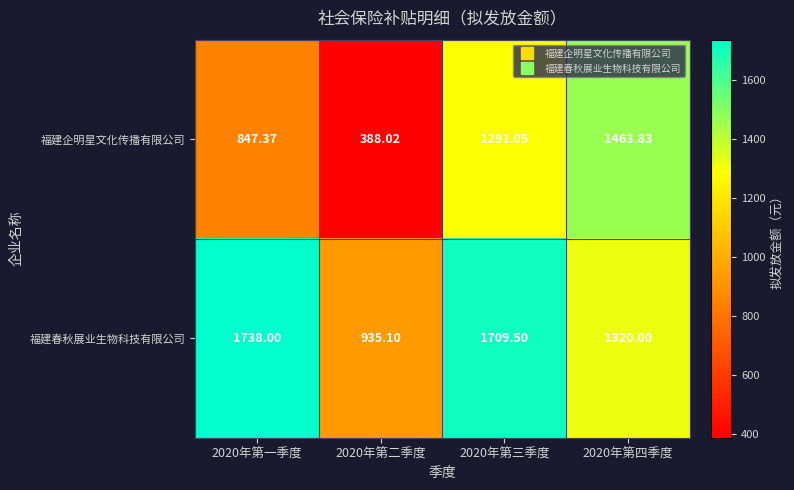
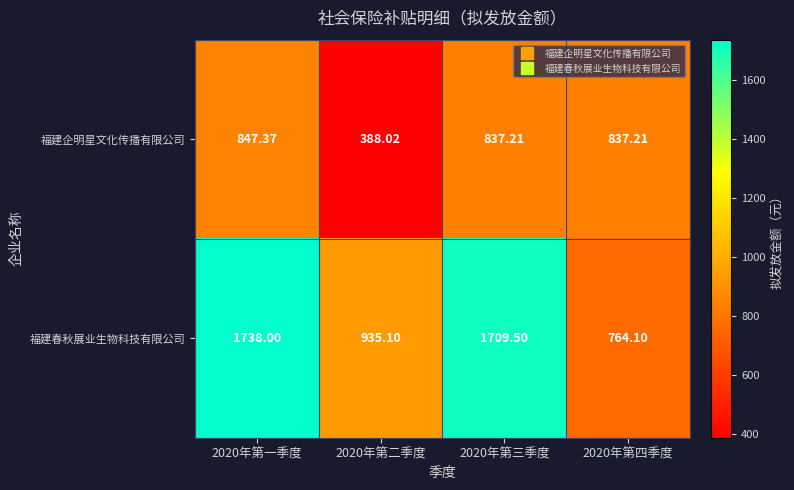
福建企明星文化传播有限公司, 2020年第三季度: 1291.05 -> 837.21
福建企明星文化传播有限公司, 2020年第四季度: 1463.83 -> 837.21
福建春秋展业生物科技有限公司, 2020年第四季度: 1320.00 -> 764.10
